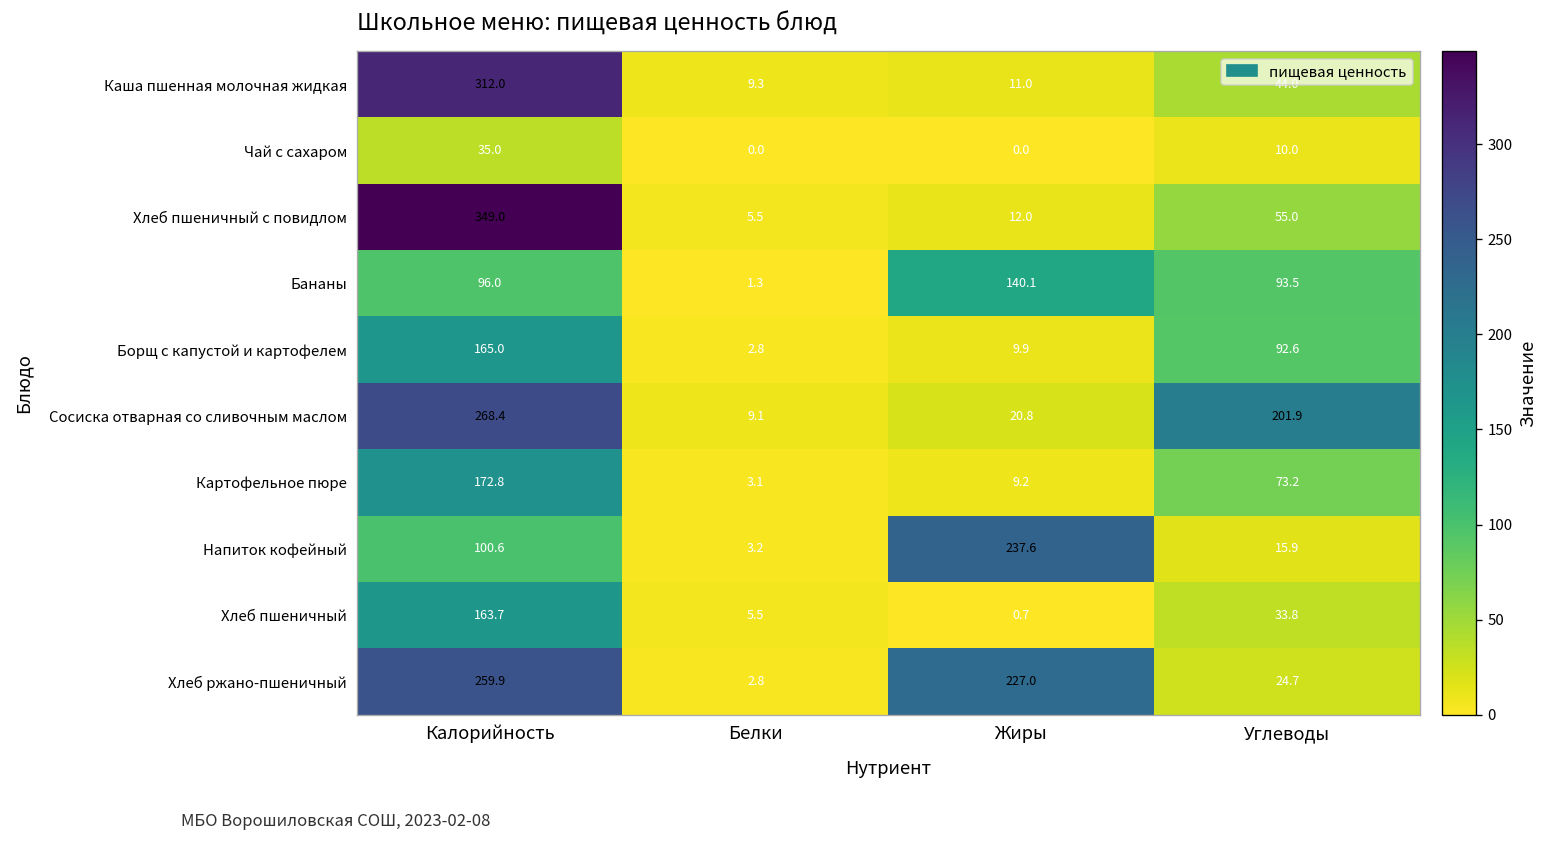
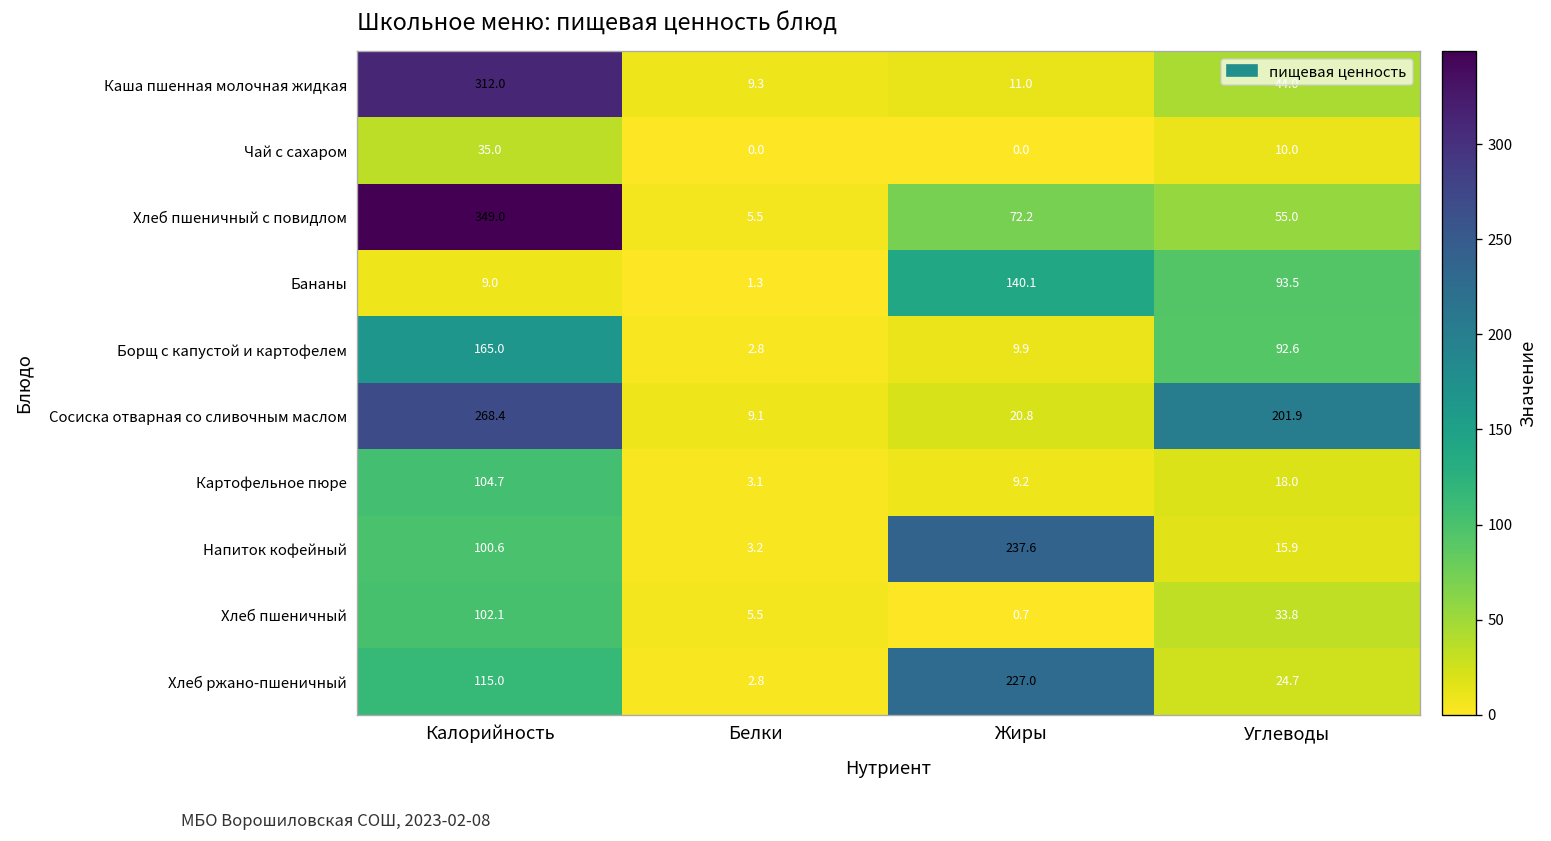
Хлеб пшеничный с повидлом, Жиры: 12.0 -> 72.2
Бананы, Калорийность: 96.0 -> 9.0
Картофельное пюре, Калорийность: 172.8 -> 104.7
Картофельное пюре, Углеводы: 73.2 -> 18.0
Хлеб пшеничный, Калорийность: 163.7 -> 102.1
Хлеб ржано-пшеничный, Калорийность: 259.9 -> 115.0
